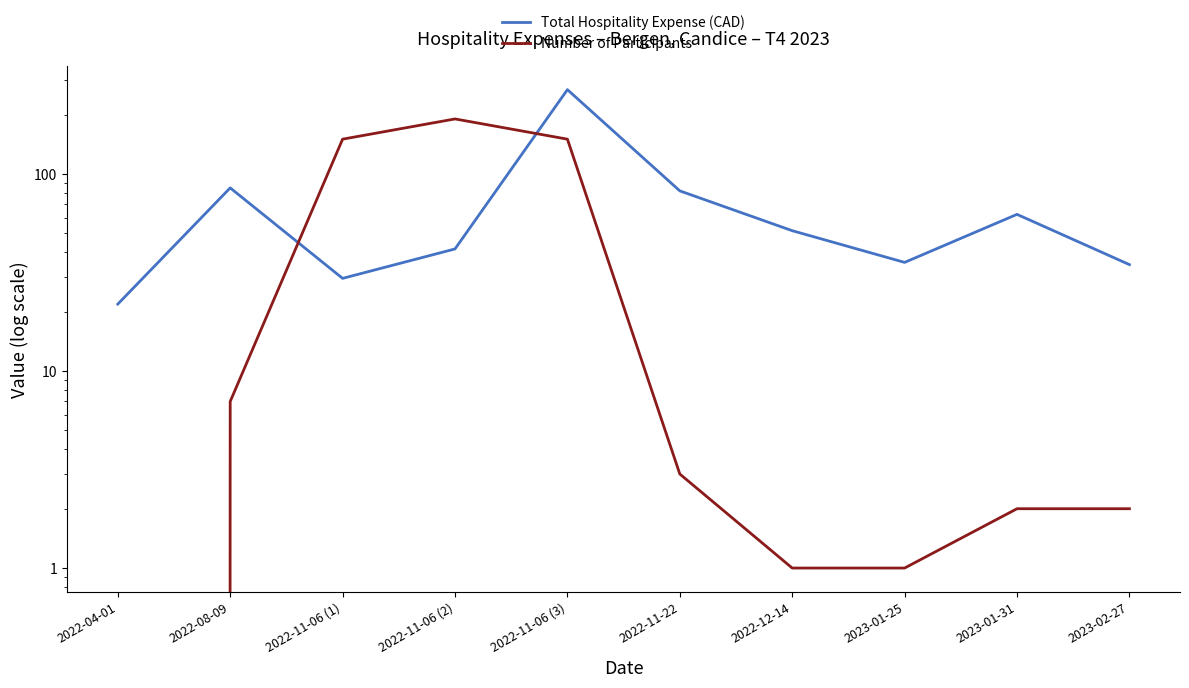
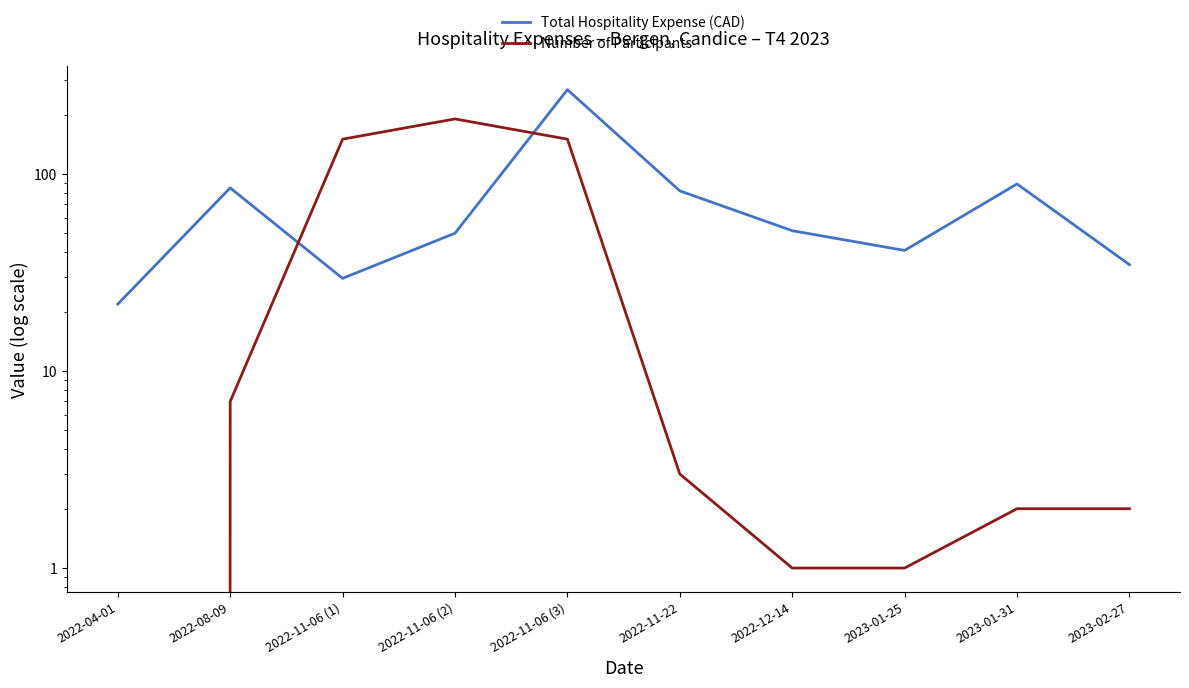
Total Hospitality Expense (CAD), 2022-11-06 (2): 42 -> 50
Total Hospitality Expense (CAD), 2023-01-25: 36 -> 41
Total Hospitality Expense (CAD), 2023-01-31: 62 -> 90
